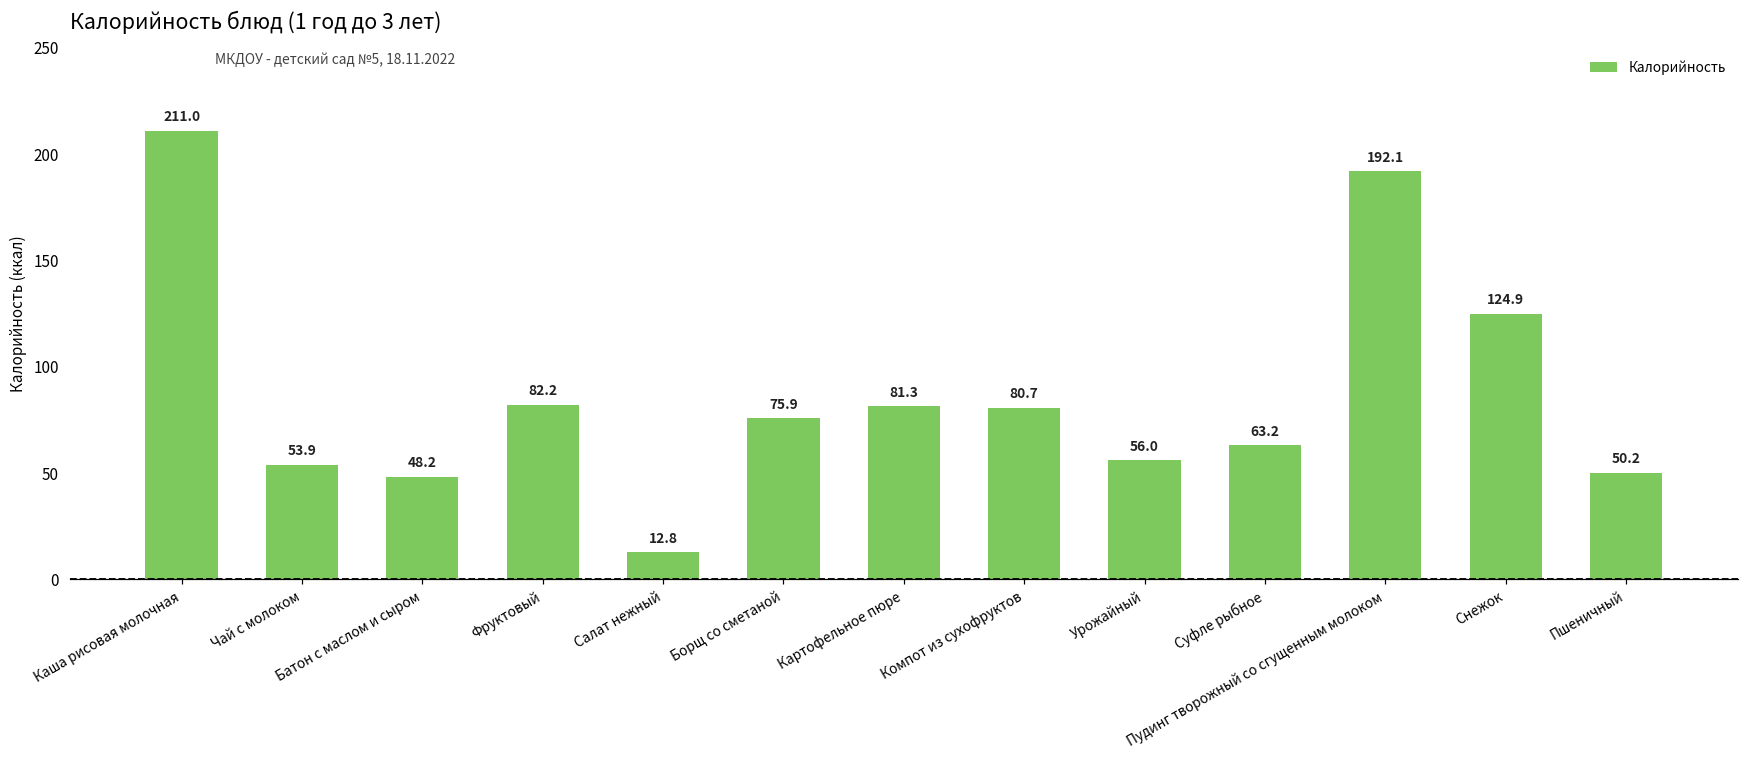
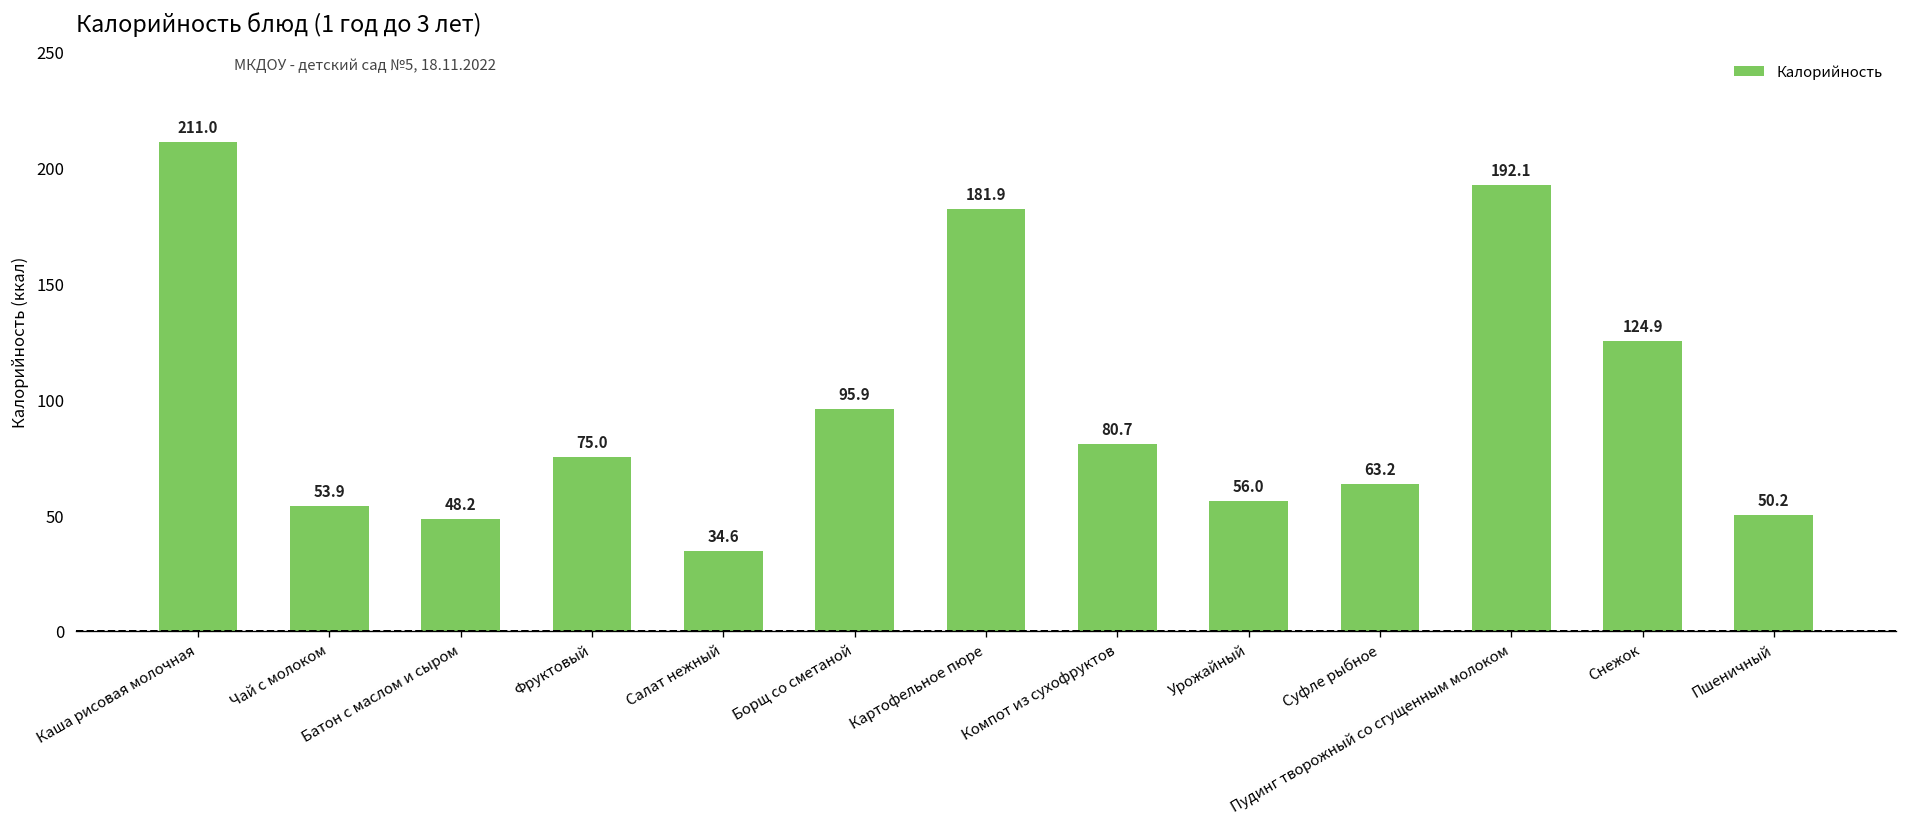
Фруктовый: 82.2 -> 75.0
Салат нежный: 12.8 -> 34.6
Борщ со сметаной: 75.9 -> 95.9
Картофельное пюре: 81.3 -> 181.9
